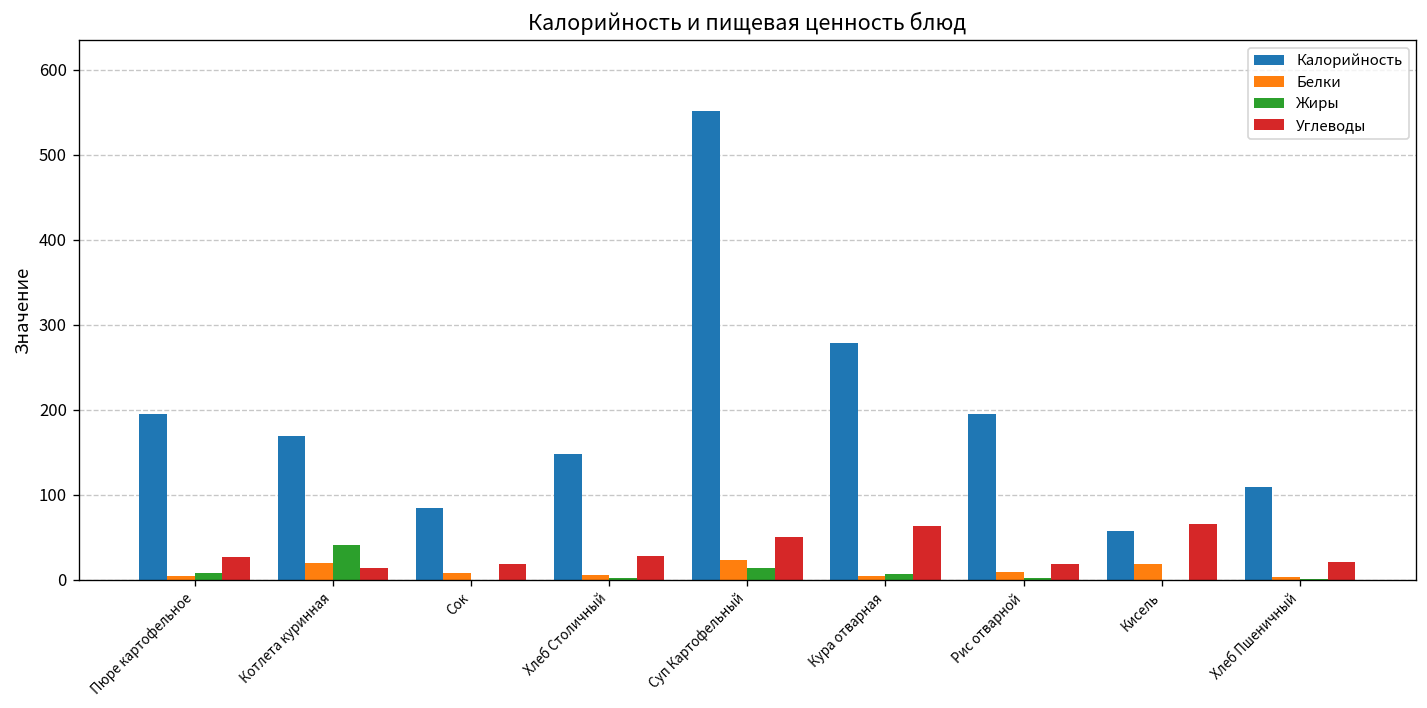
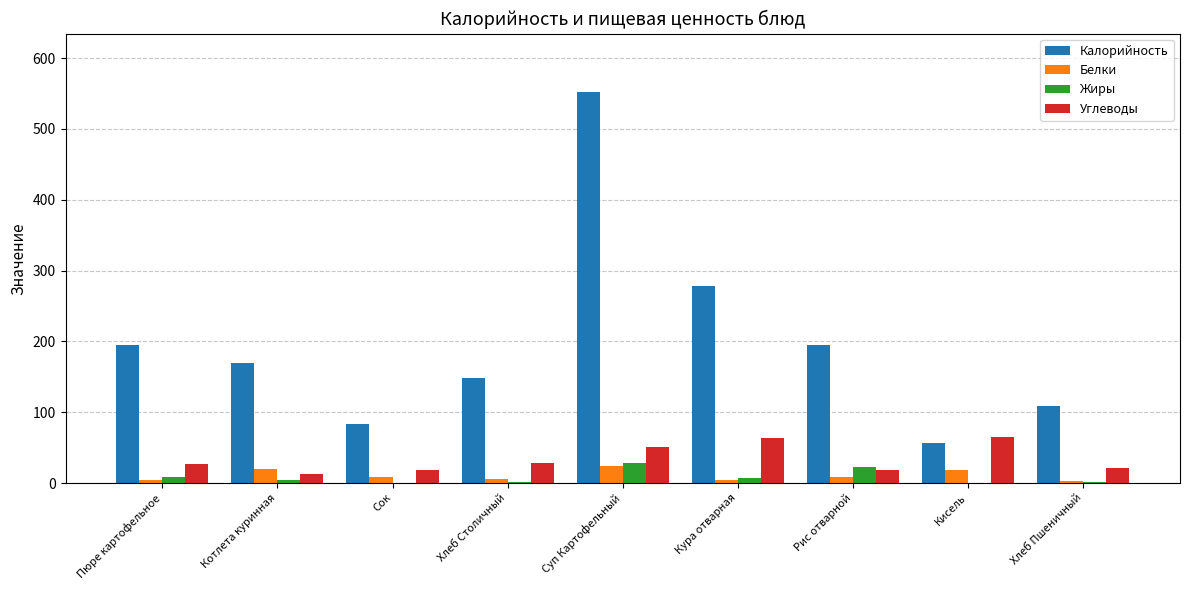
Жиры, Котлета куринная: 40 -> 0
Жиры, Суп Картофельный: 10 -> 30
Жиры, Рис отварной: 0 -> 20
